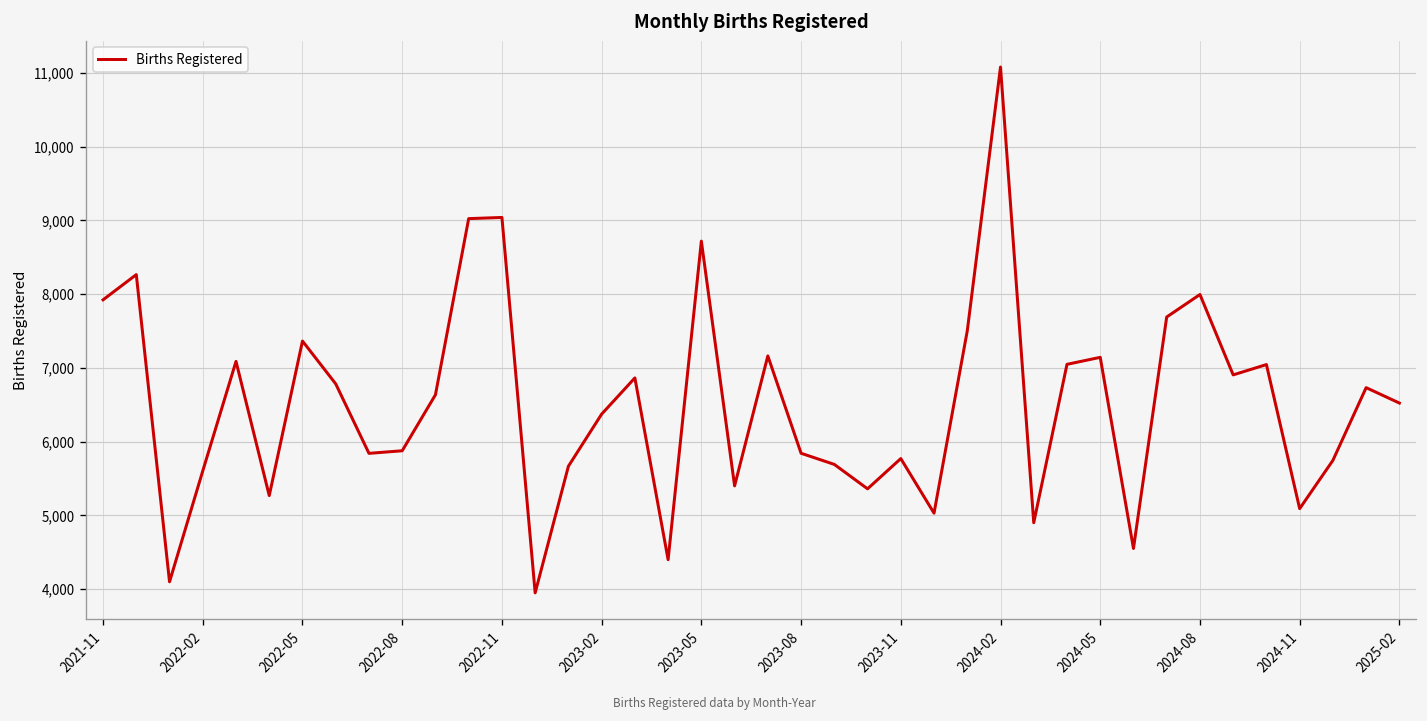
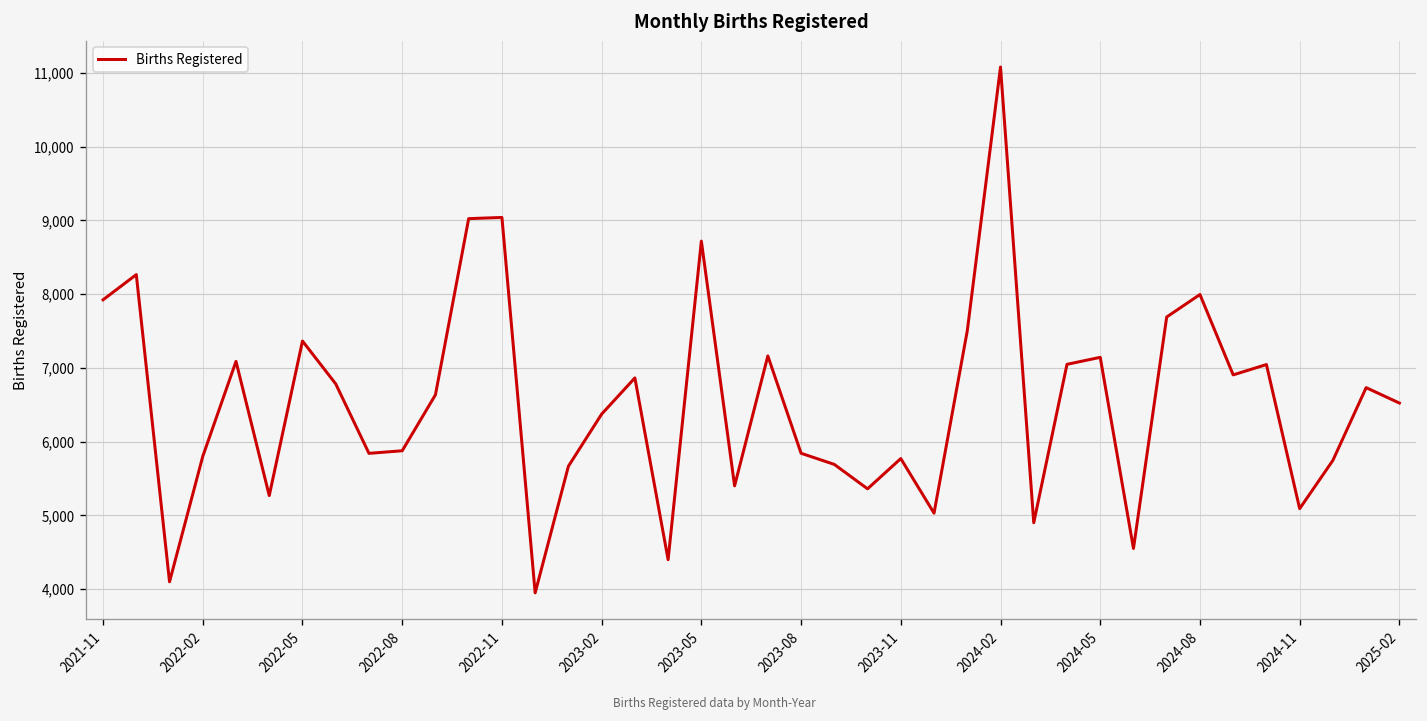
2022-02: 5,600 -> 5,800
